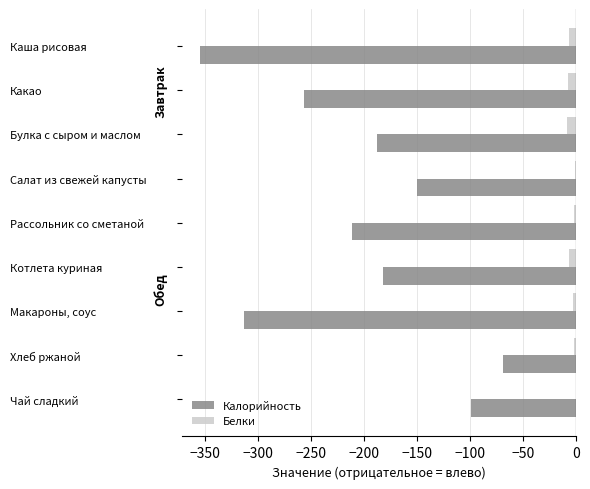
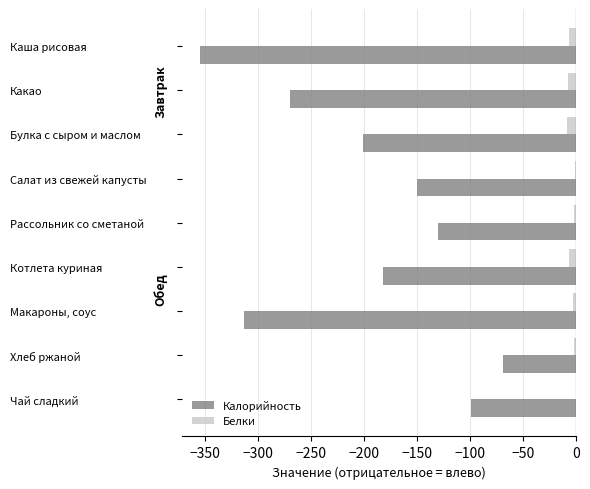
Калорийность, Какао: -257 -> -270
Калорийность, Булка с сыром и маслом: -188 -> -202
Калорийность, Рассольник со сметаной: -212 -> -131
